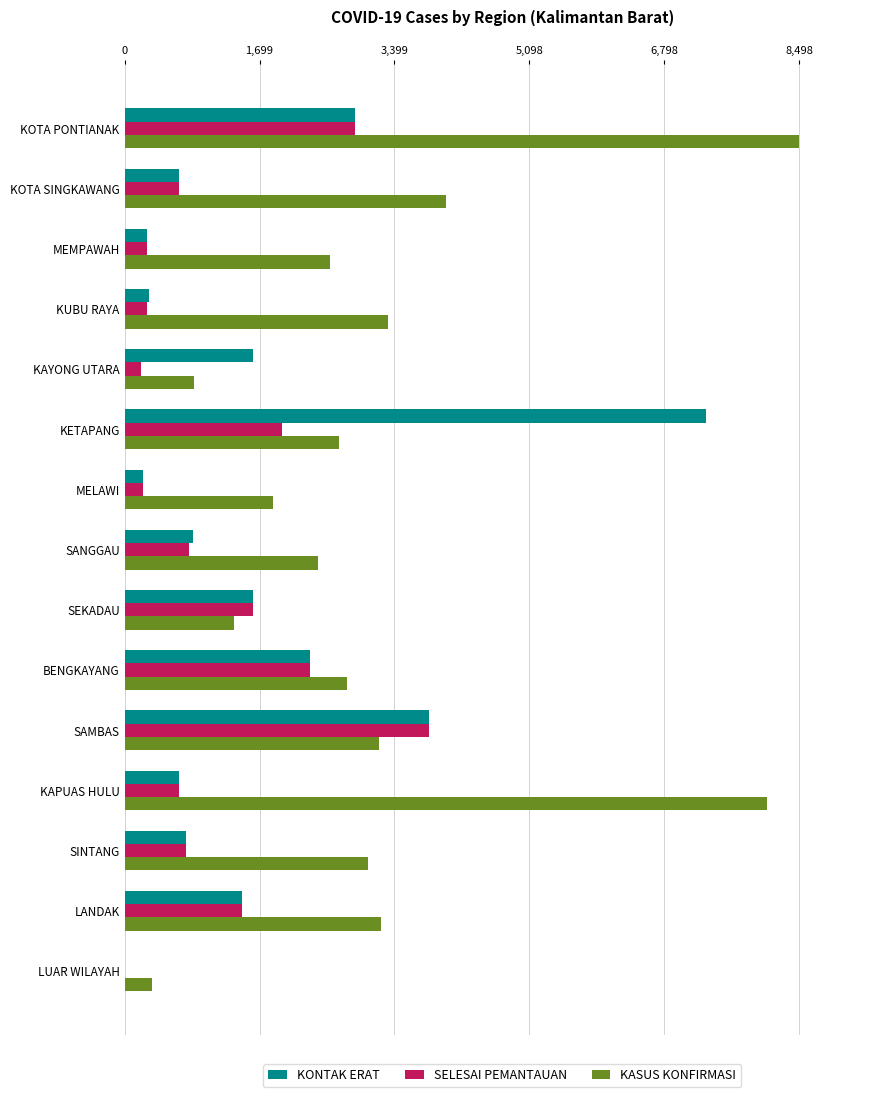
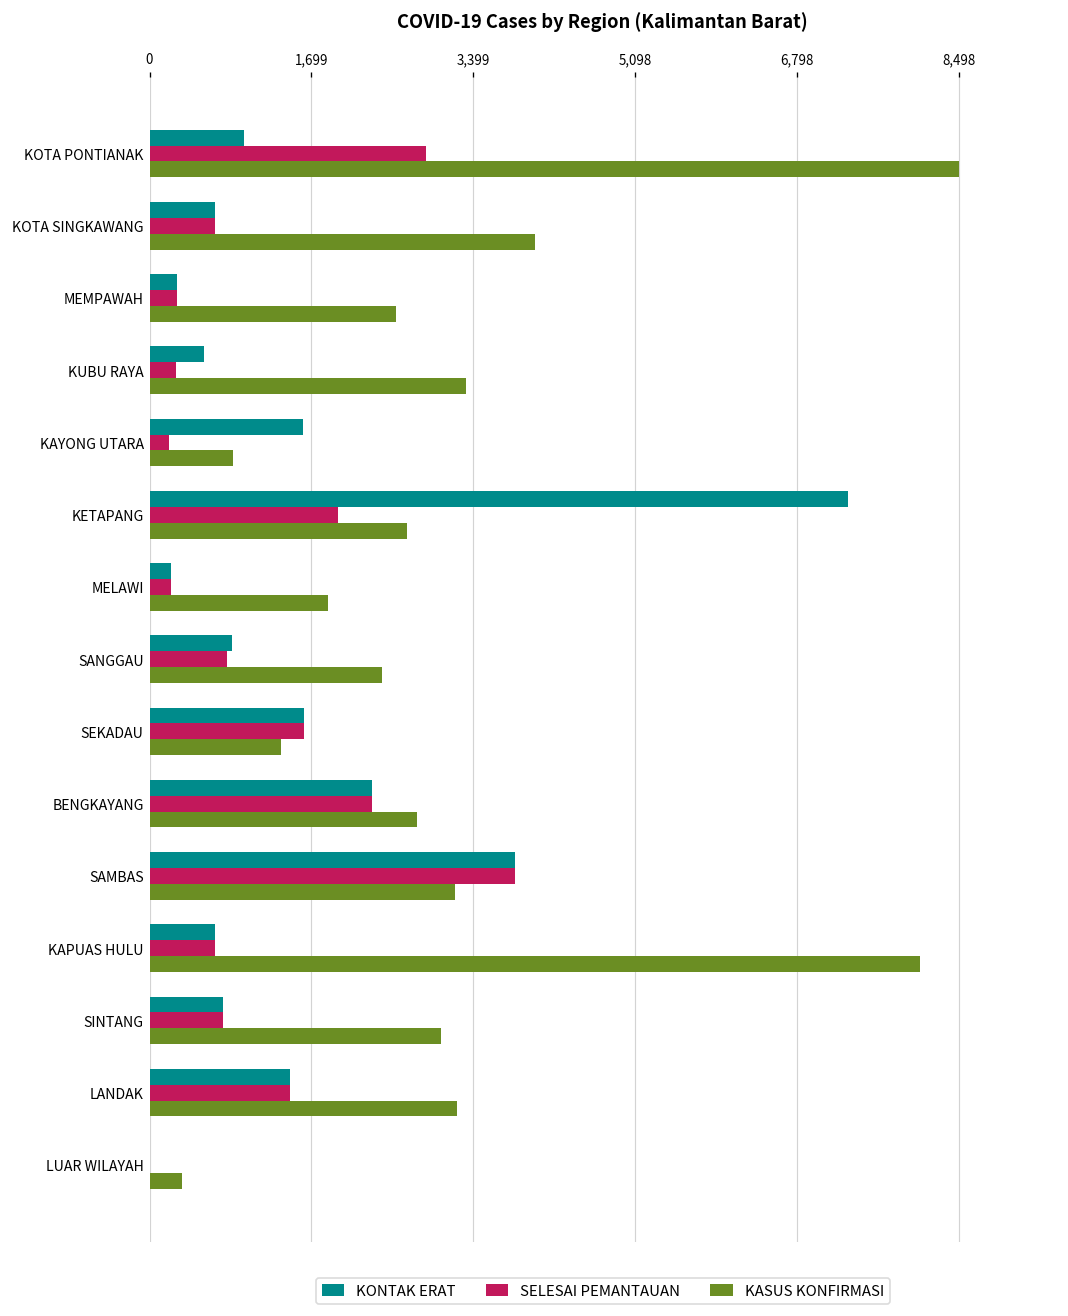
KONTAK ERAT, KOTA PONTIANAK: 2,900 -> 1,000
KONTAK ERAT, KUBU RAYA: 300 -> 600
